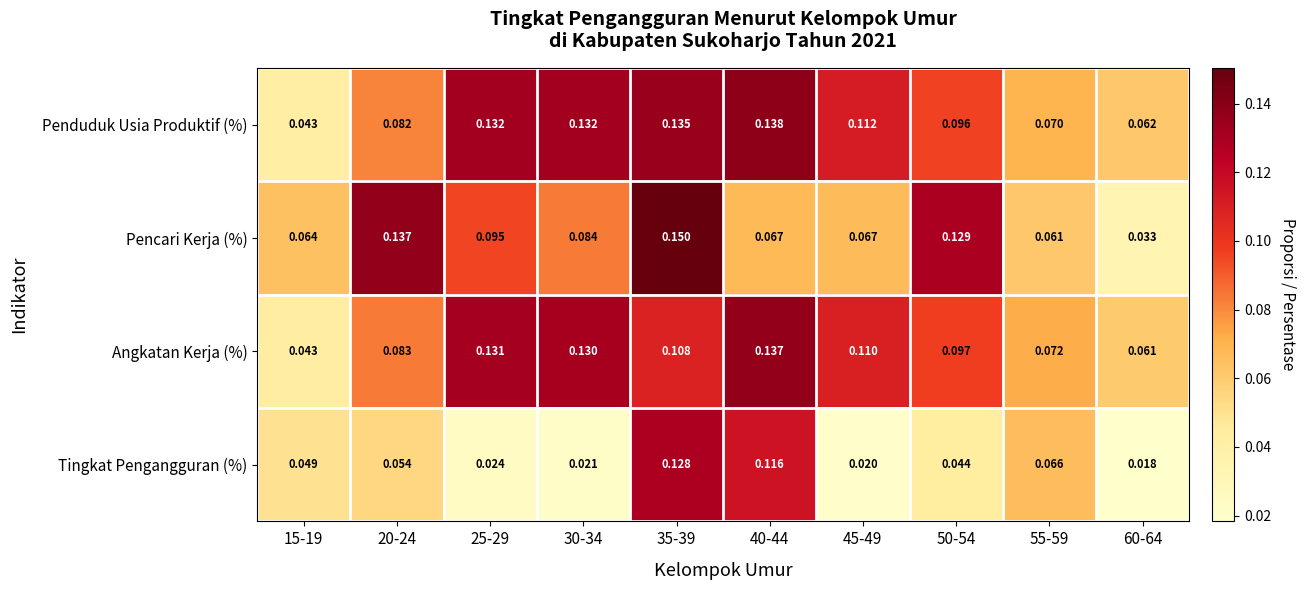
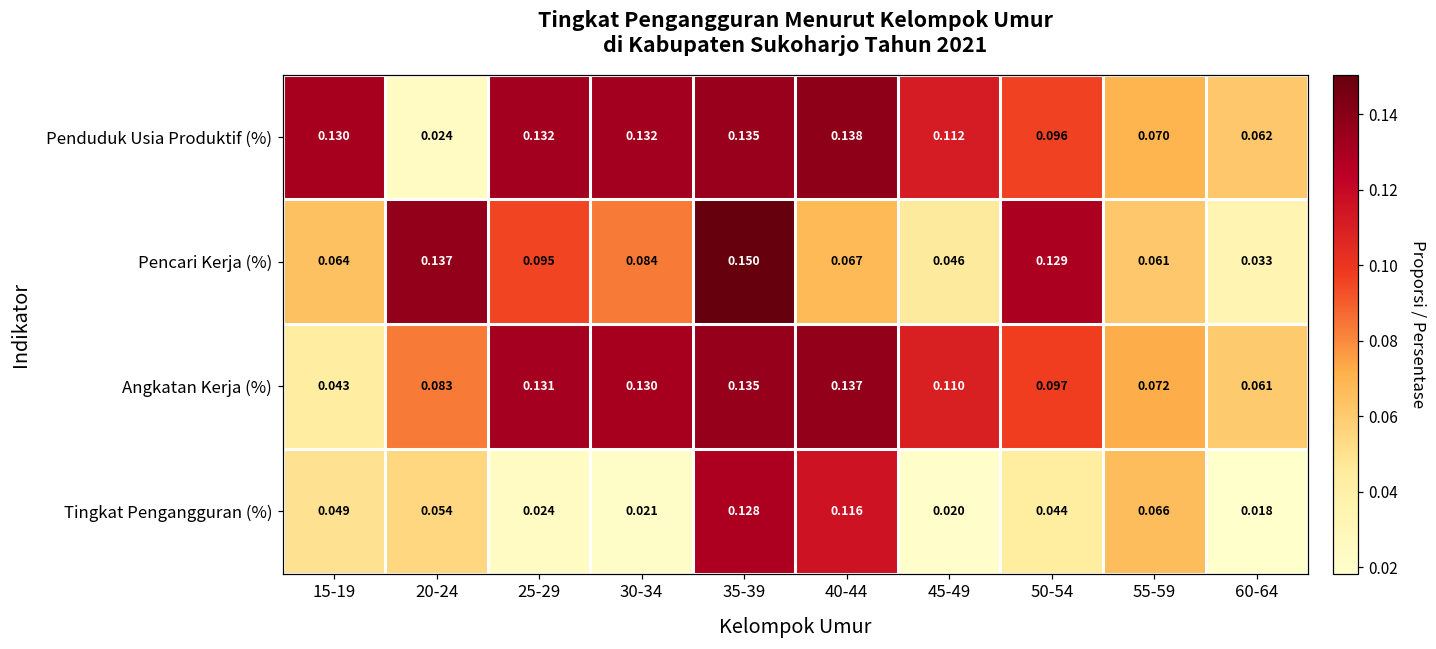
Penduduk Usia Produktif (%), 15-19: 0.043 -> 0.130
Penduduk Usia Produktif (%), 20-24: 0.082 -> 0.024
Pencari Kerja (%), 45-49: 0.067 -> 0.046
Angkatan Kerja (%), 35-39: 0.108 -> 0.135
